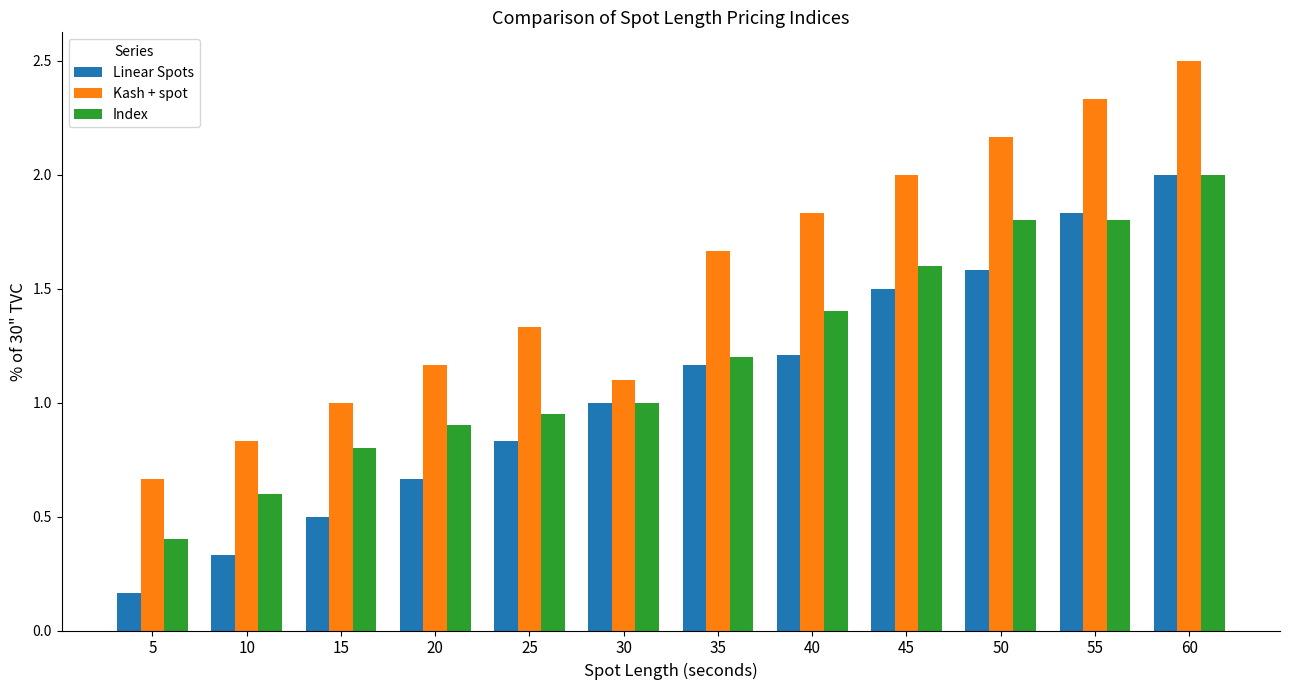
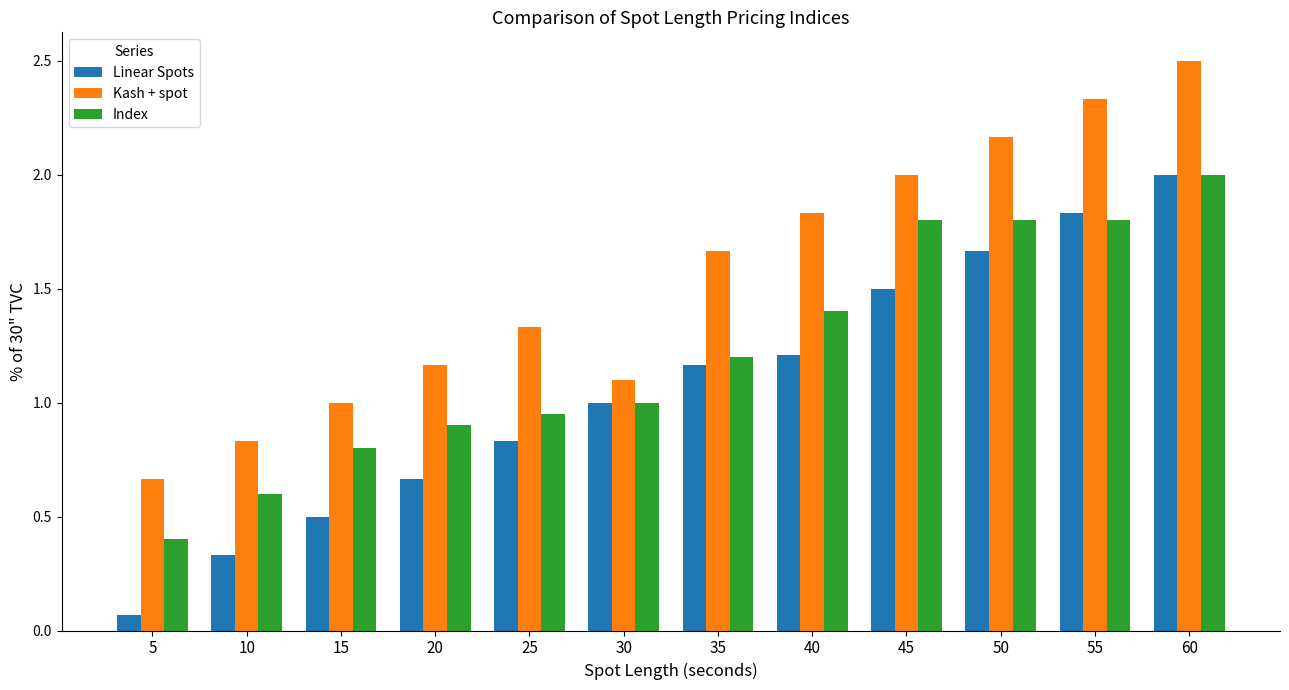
Linear Spots, 5: 0.17 -> 0.07
Index, 45: 1.6 -> 1.8
Linear Spots, 50: 1.58 -> 1.67
